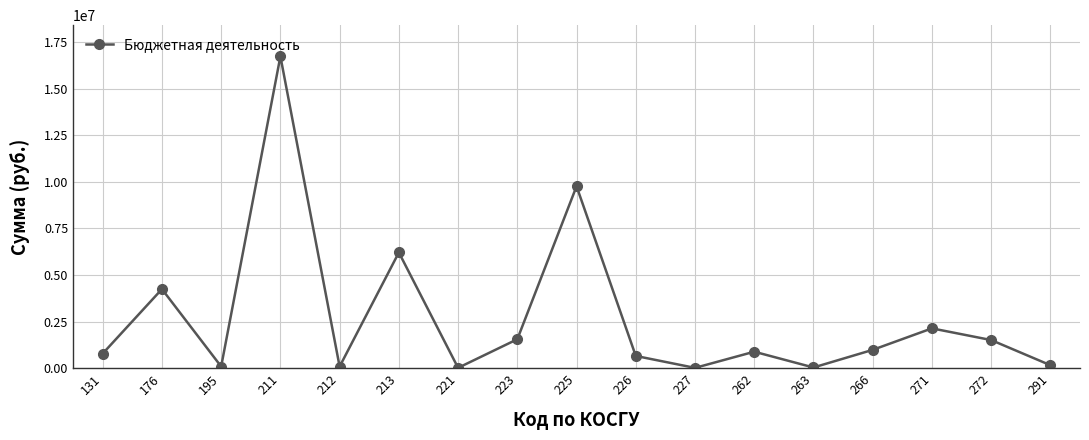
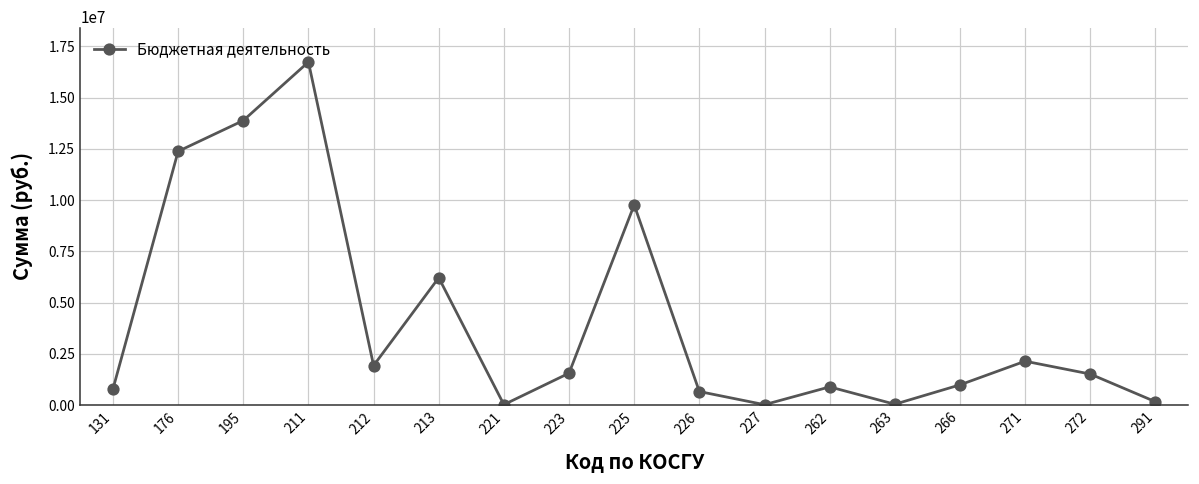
176: 4200000 -> 12400000
195: 100000 -> 13900000
212: 100000 -> 1900000
